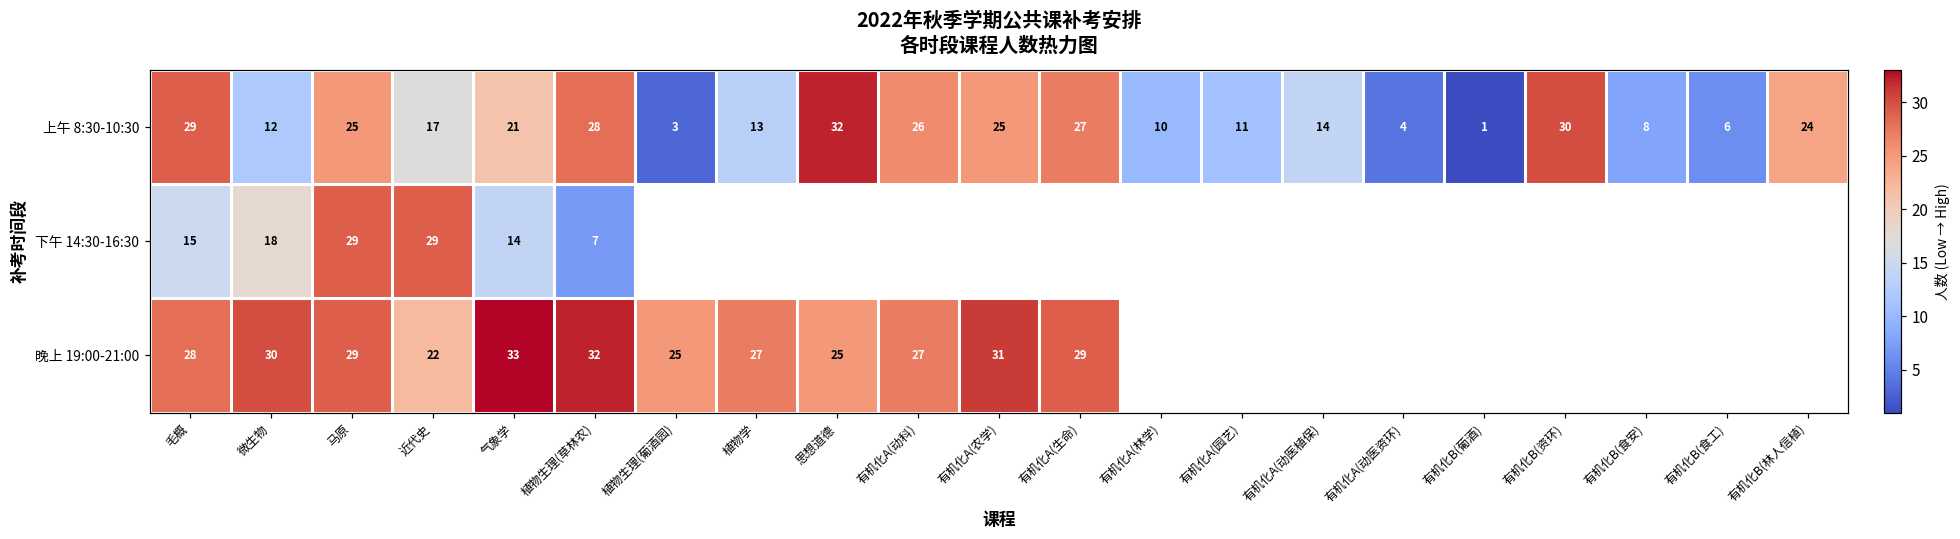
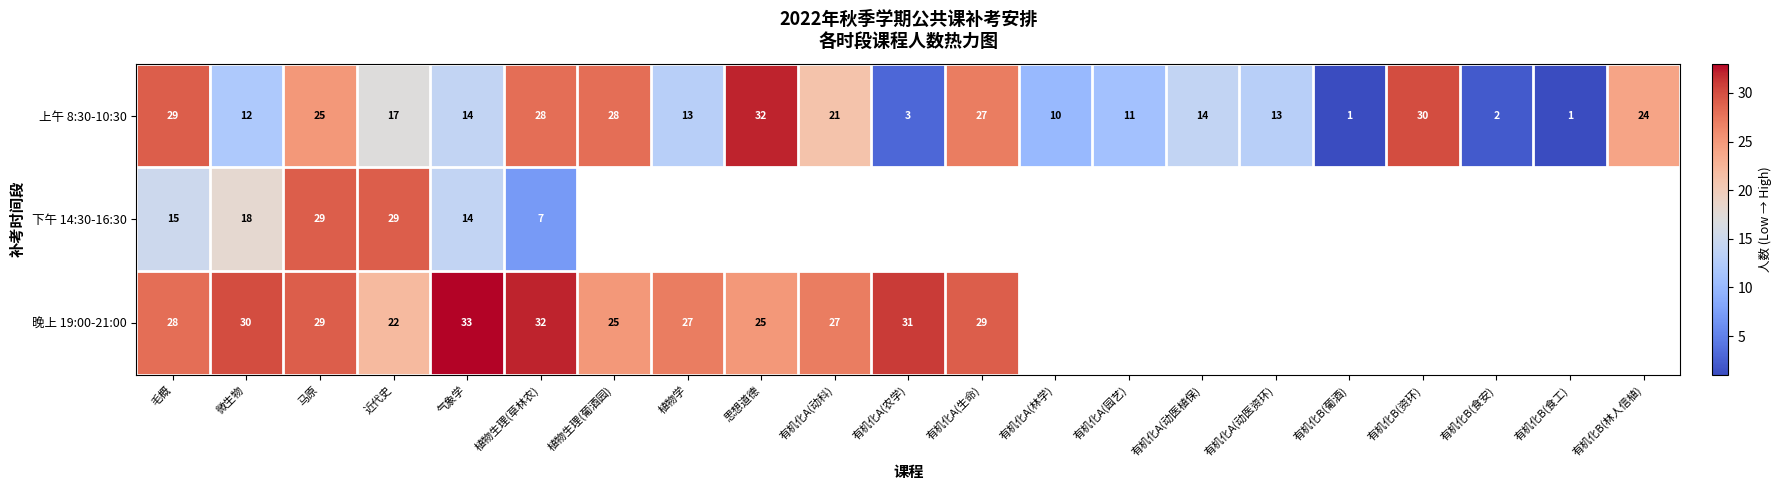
上午 8:30-10:30, 气象学: 21 -> 14
上午 8:30-10:30, 植物生理(葡酒园): 3 -> 28
上午 8:30-10:30, 有机化A(动科): 26 -> 21
上午 8:30-10:30, 有机化A(农学): 25 -> 3
上午 8:30-10:30, 有机化A(动医资环): 4 -> 13
上午 8:30-10:30, 有机化B(食安): 8 -> 2
上午 8:30-10:30, 有机化B(食工): 6 -> 1
